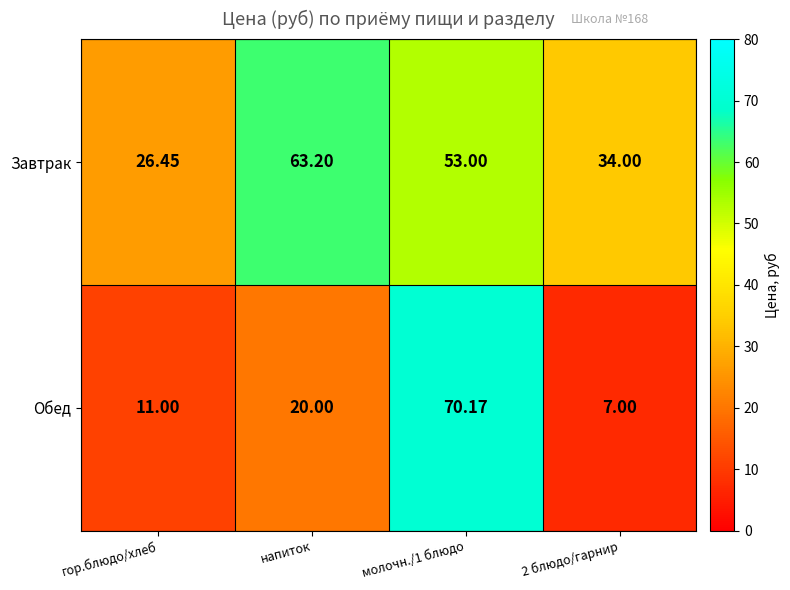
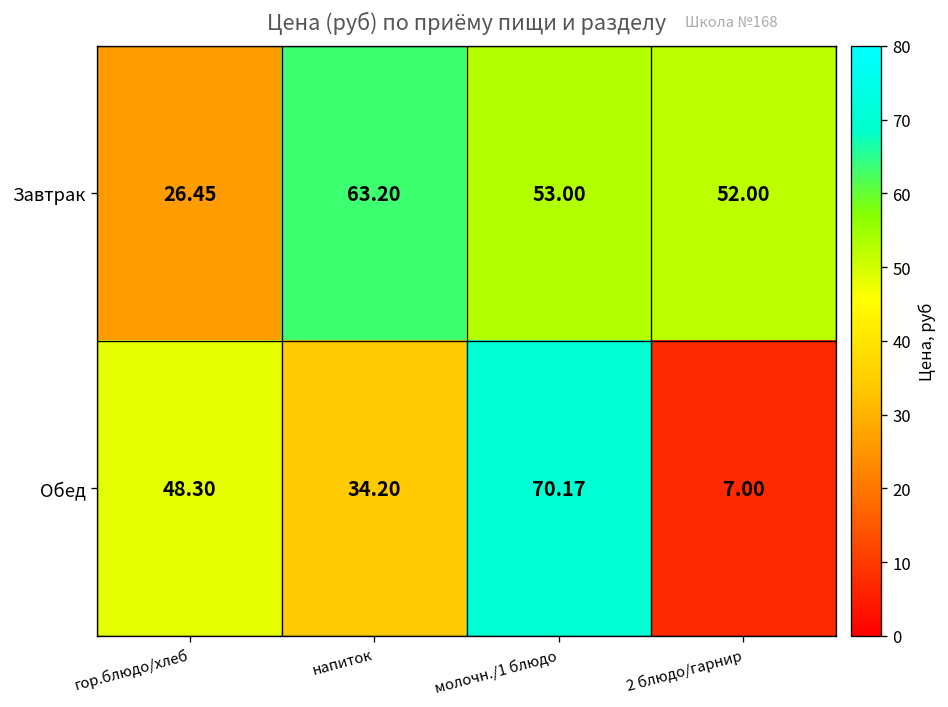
Завтрак, 2 блюдо/гарнир: 34.00 -> 52.00
Обед, гор.блюдо/хлеб: 11.00 -> 48.30
Обед, напиток: 20.00 -> 34.20
